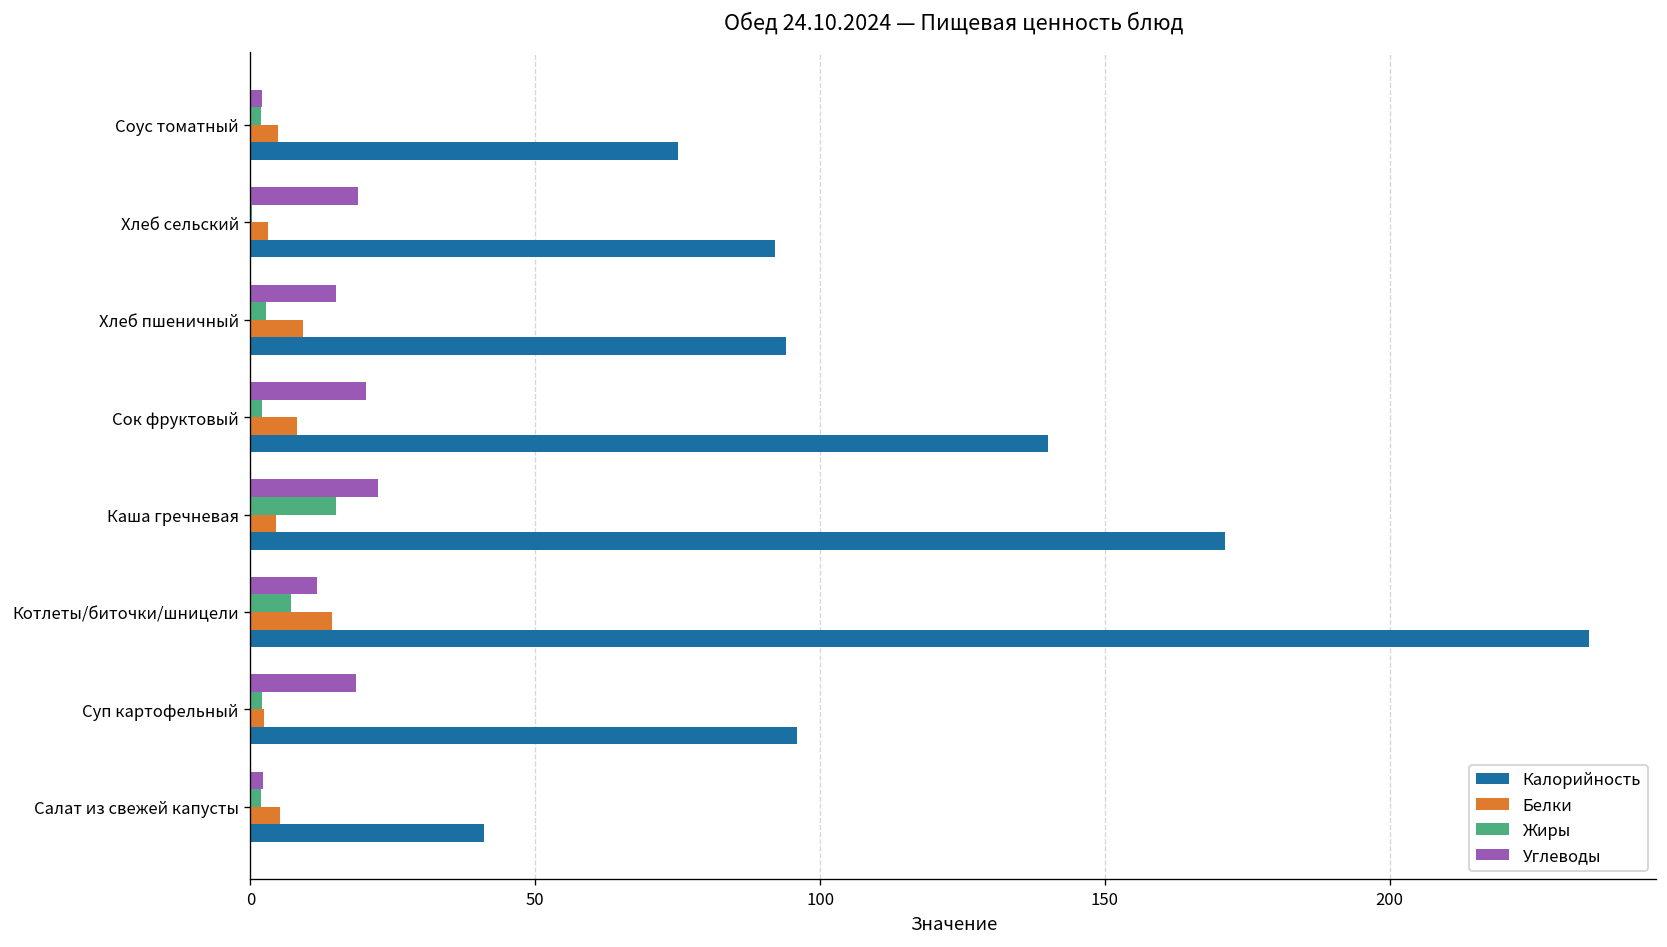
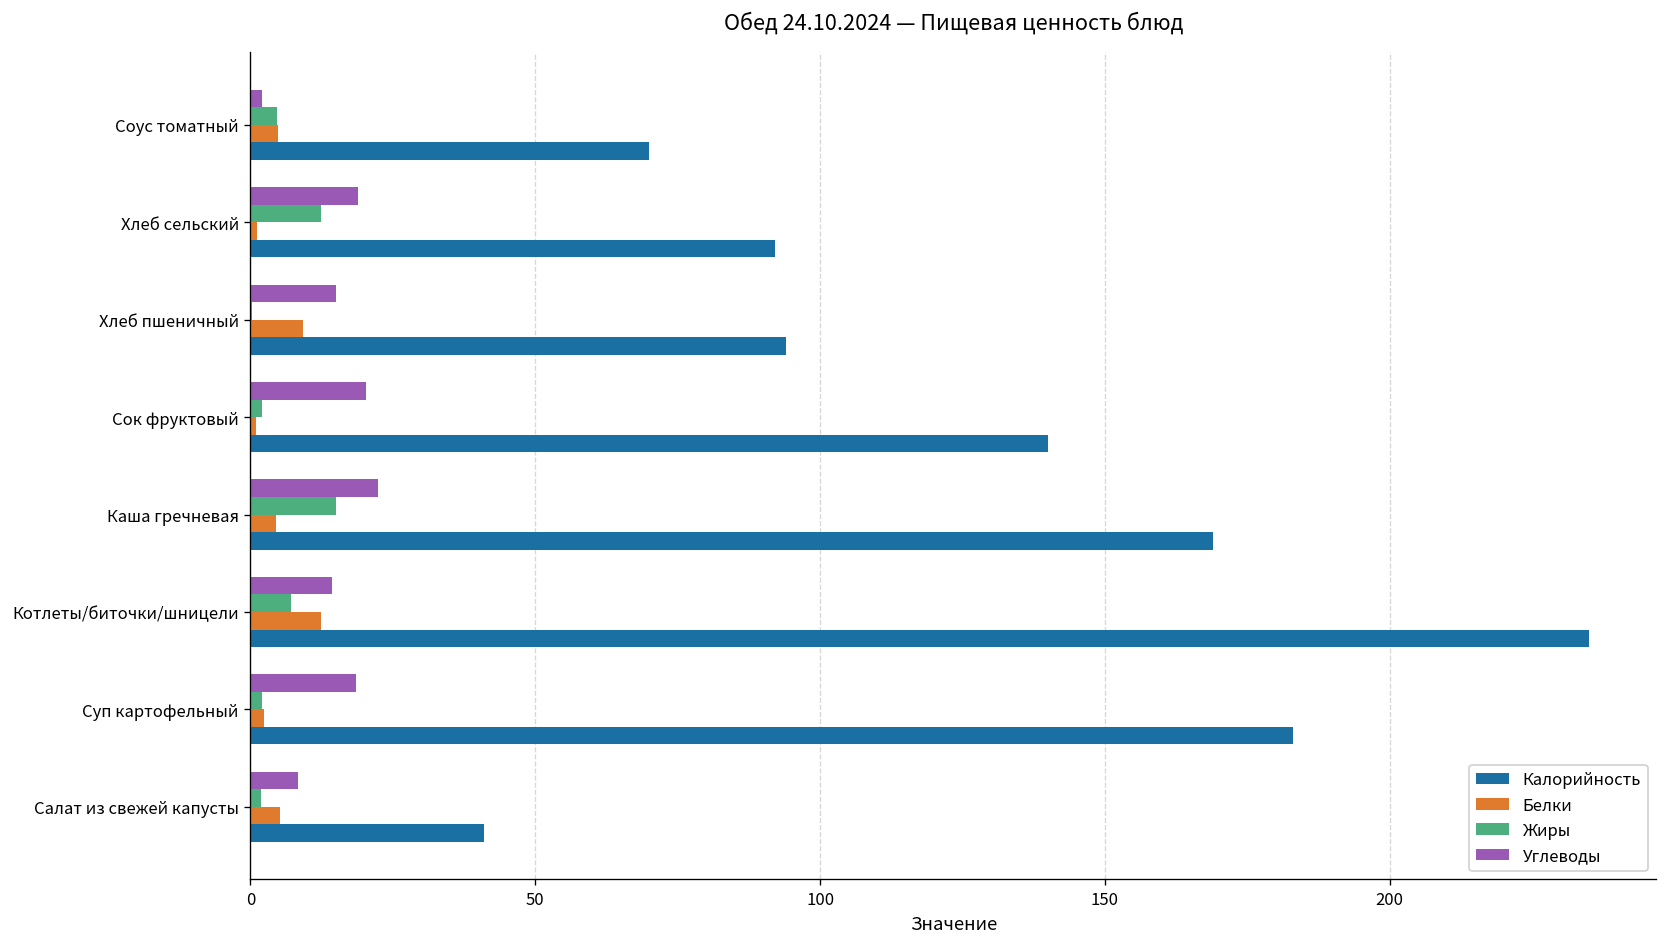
Жиры, Соус томатный: 2 -> 5
Калорийность, Соус томатный: 75 -> 70
Жиры, Хлеб сельский: 0 -> 12
Белки, Хлеб сельский: 3 -> 1
Жиры, Хлеб пшеничный: 3 -> 0
Белки, Сок фруктовый: 8 -> 1
Калорийность, Каша гречневая: 171 -> 169
Углеводы, Котлеты/биточки/шницели: 12 -> 14
Белки, Котлеты/биточки/шницели: 14 -> 12
Калорийность, Суп картофельный: 96 -> 183
Углеводы, Салат из свежей капусты: 2 -> 8
